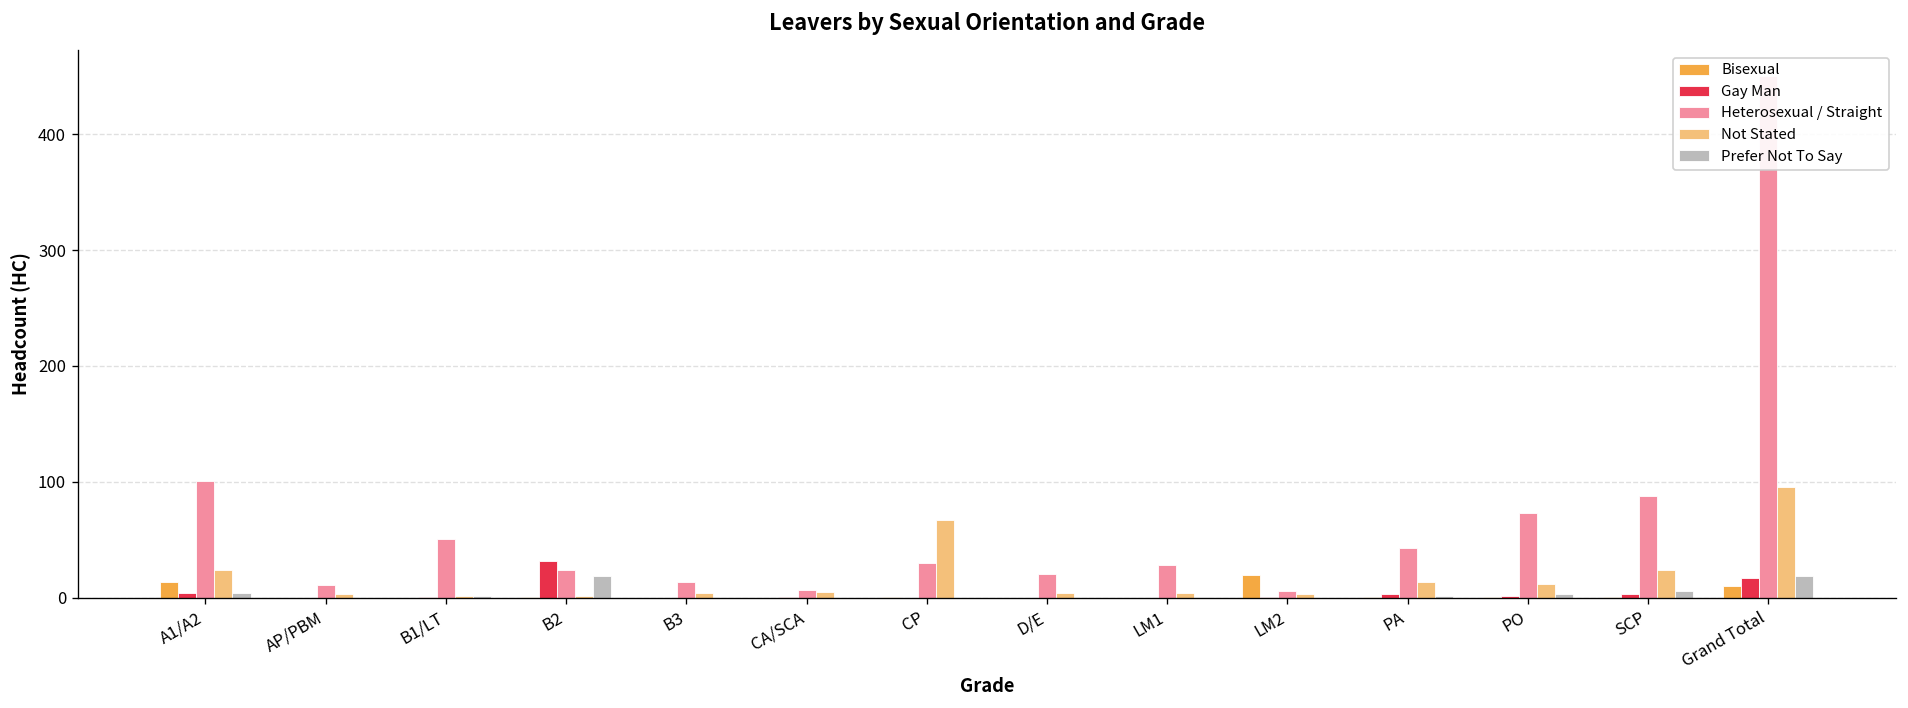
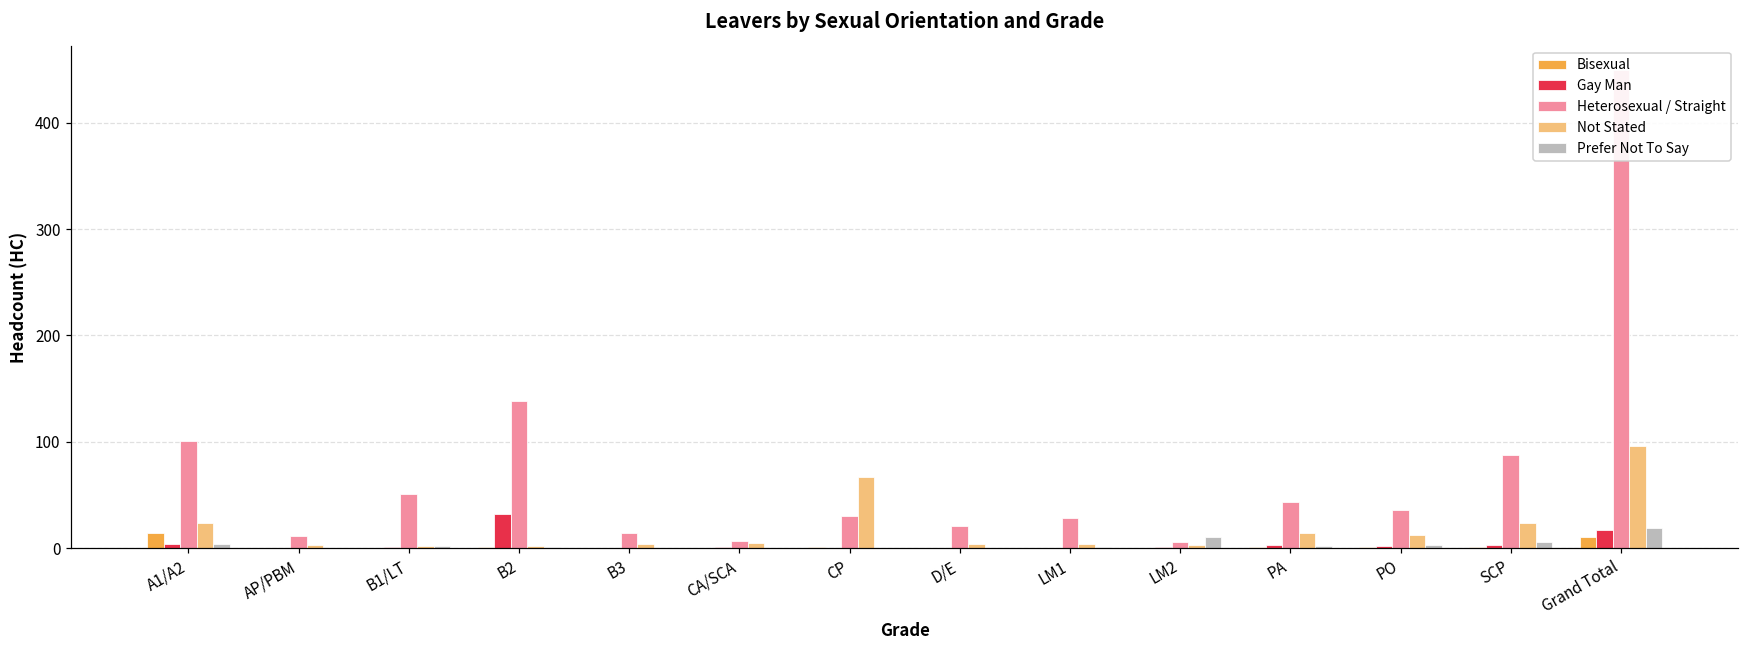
Heterosexual / Straight, B2: 20 -> 140
Prefer Not To Say, B2: 20 -> 0
Bisexual, LM2: 20 -> 0
Prefer Not To Say, LM2: 0 -> 10
Heterosexual / Straight, PO: 70 -> 40
